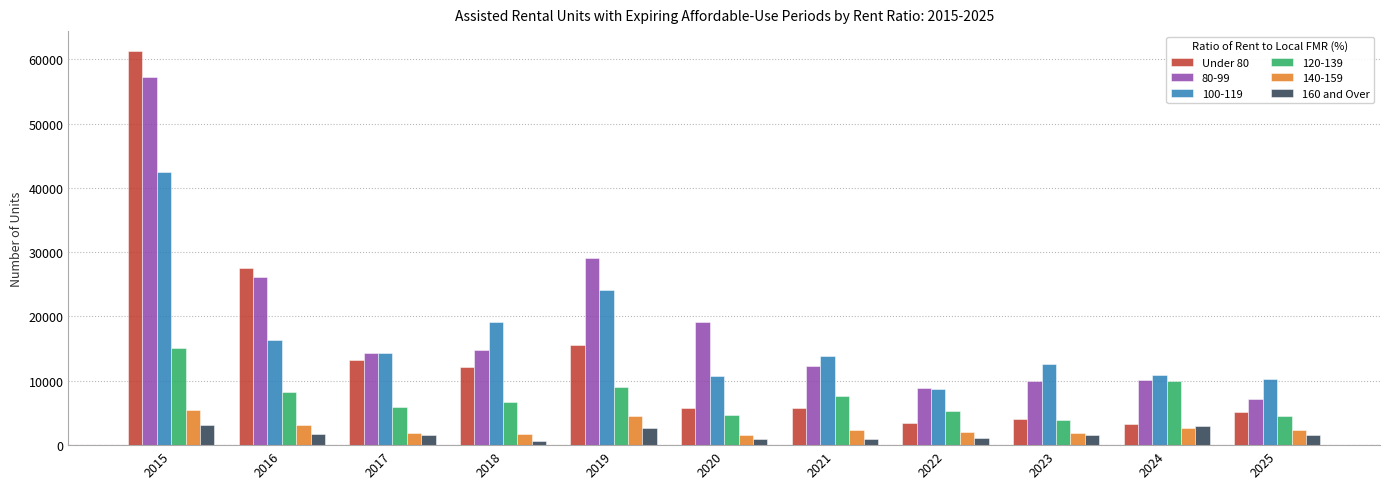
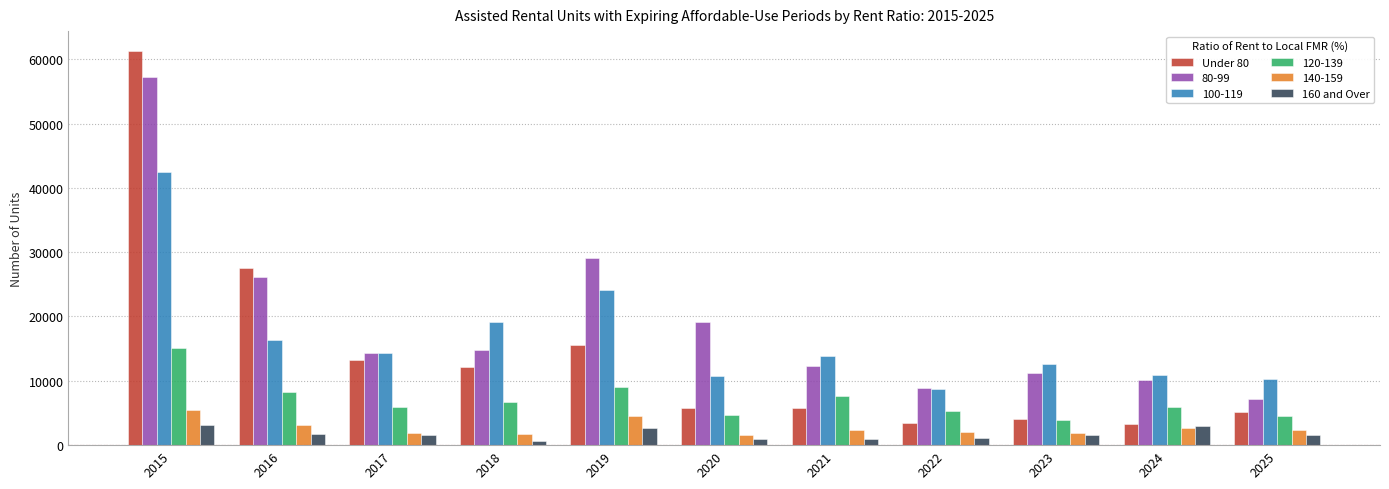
80-99, 2023: 10000 -> 11000
120-139, 2024: 10000 -> 6000
